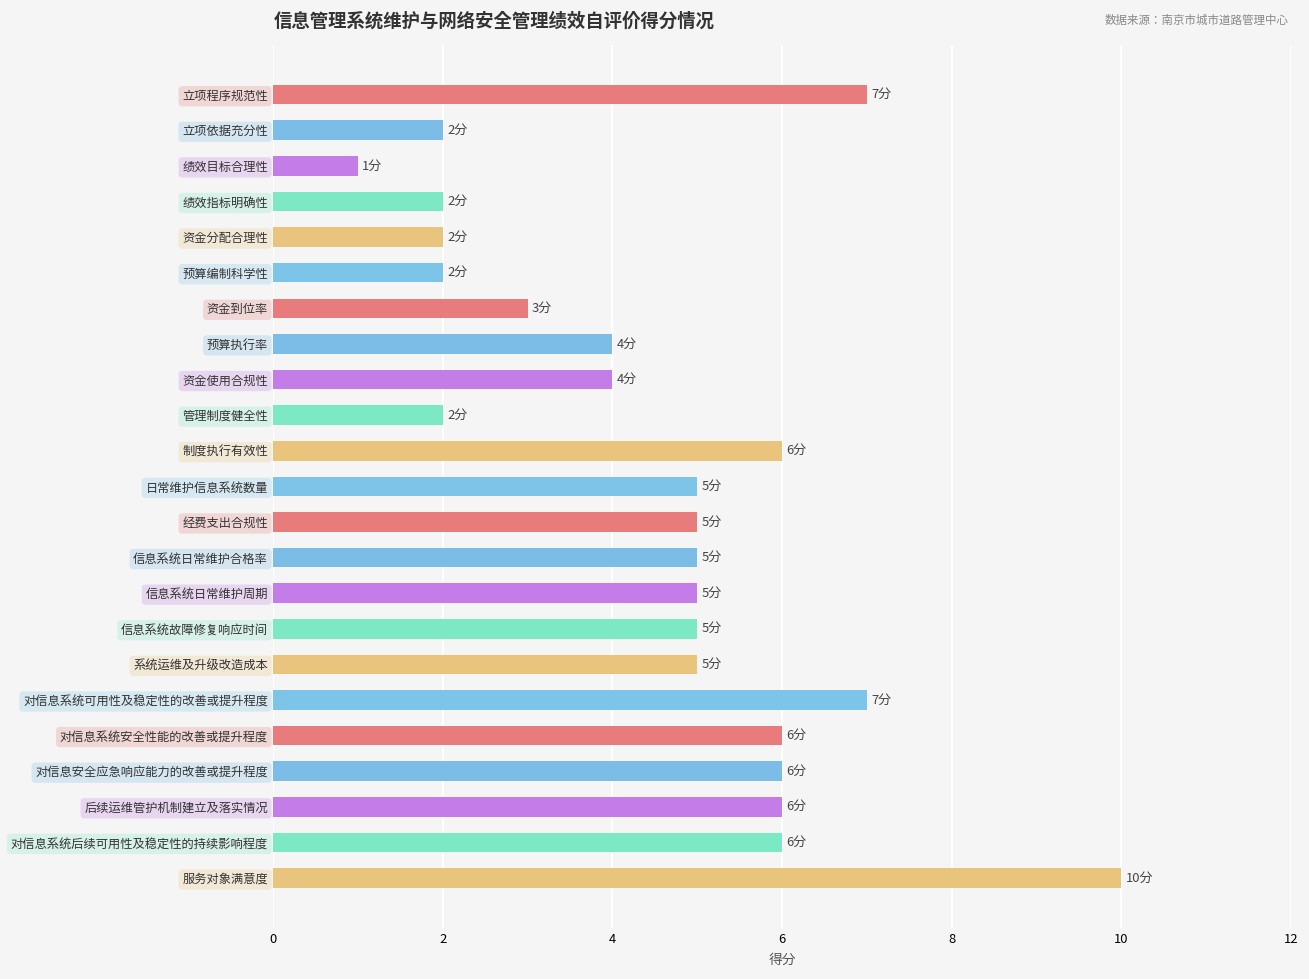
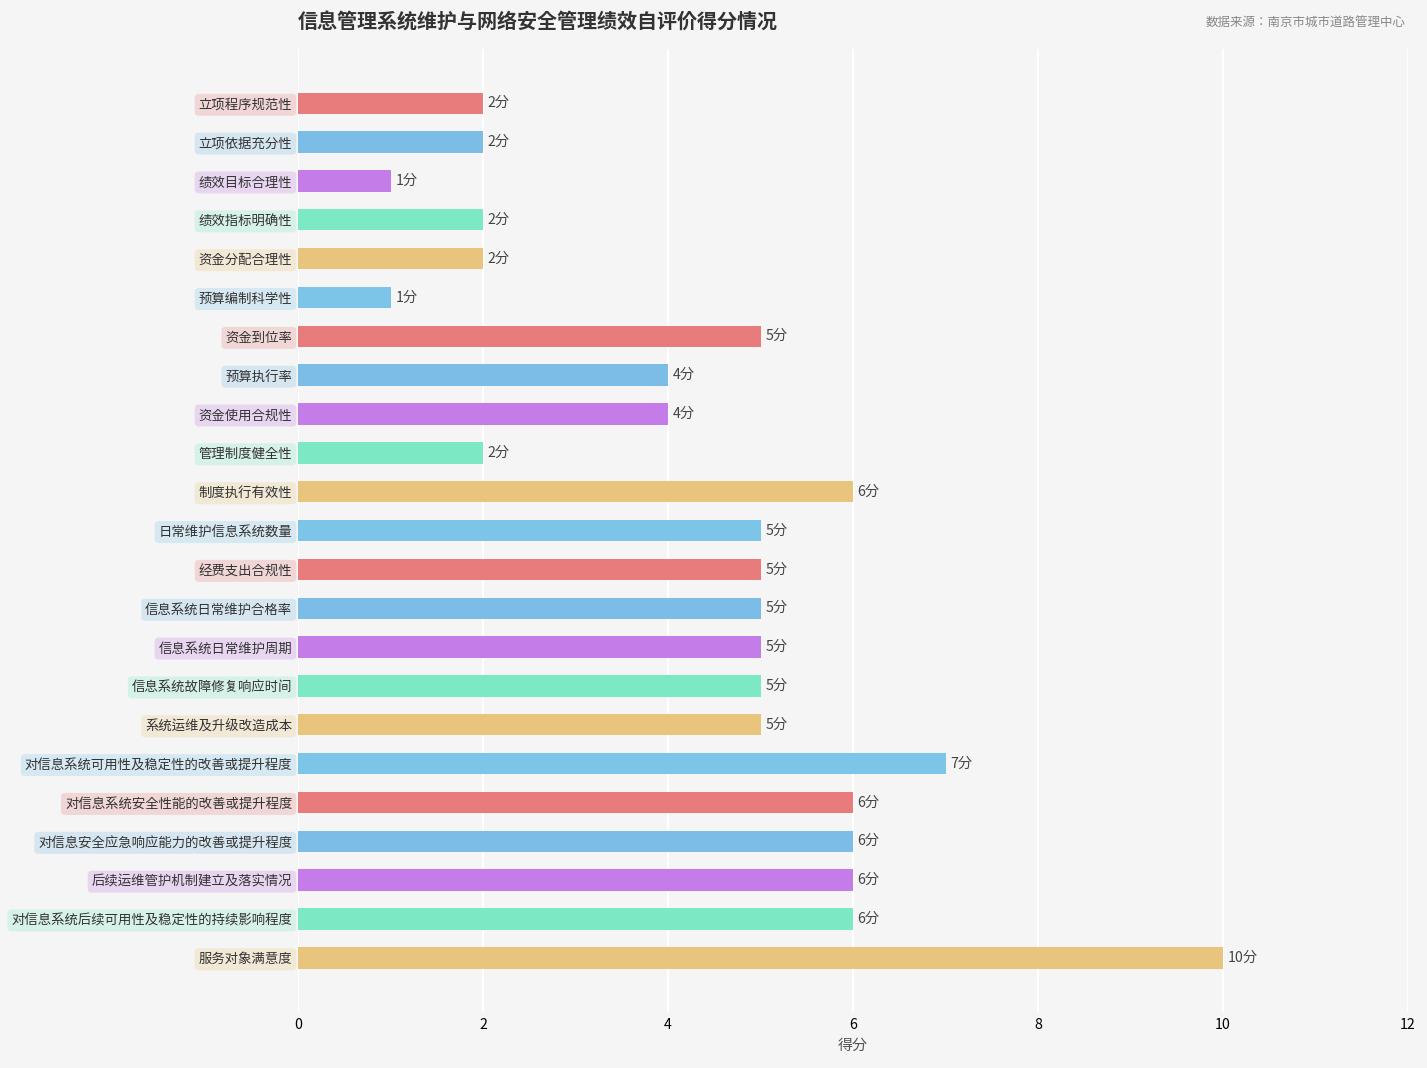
立项程序规范性: 7分 -> 2分
预算编制科学性: 2分 -> 1分
资金到位率: 3分 -> 5分
